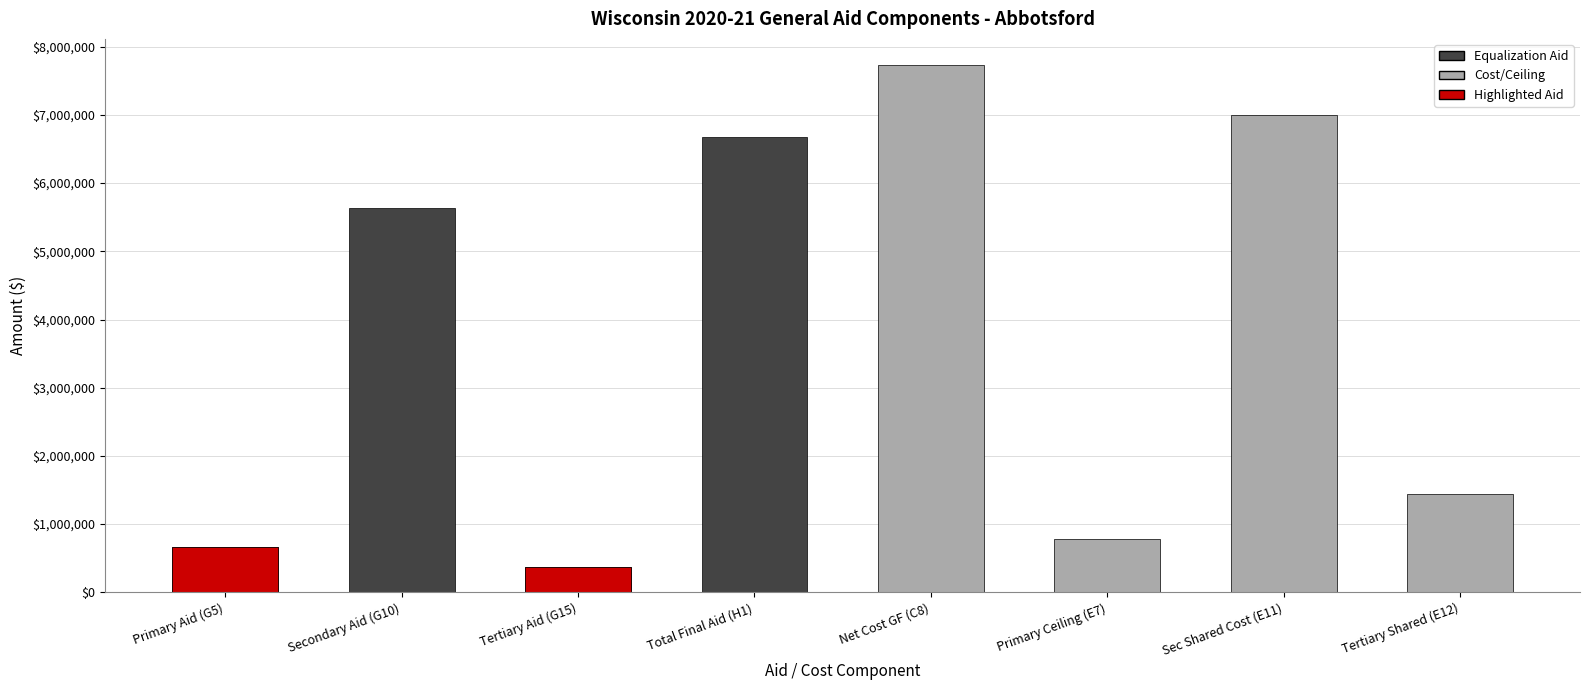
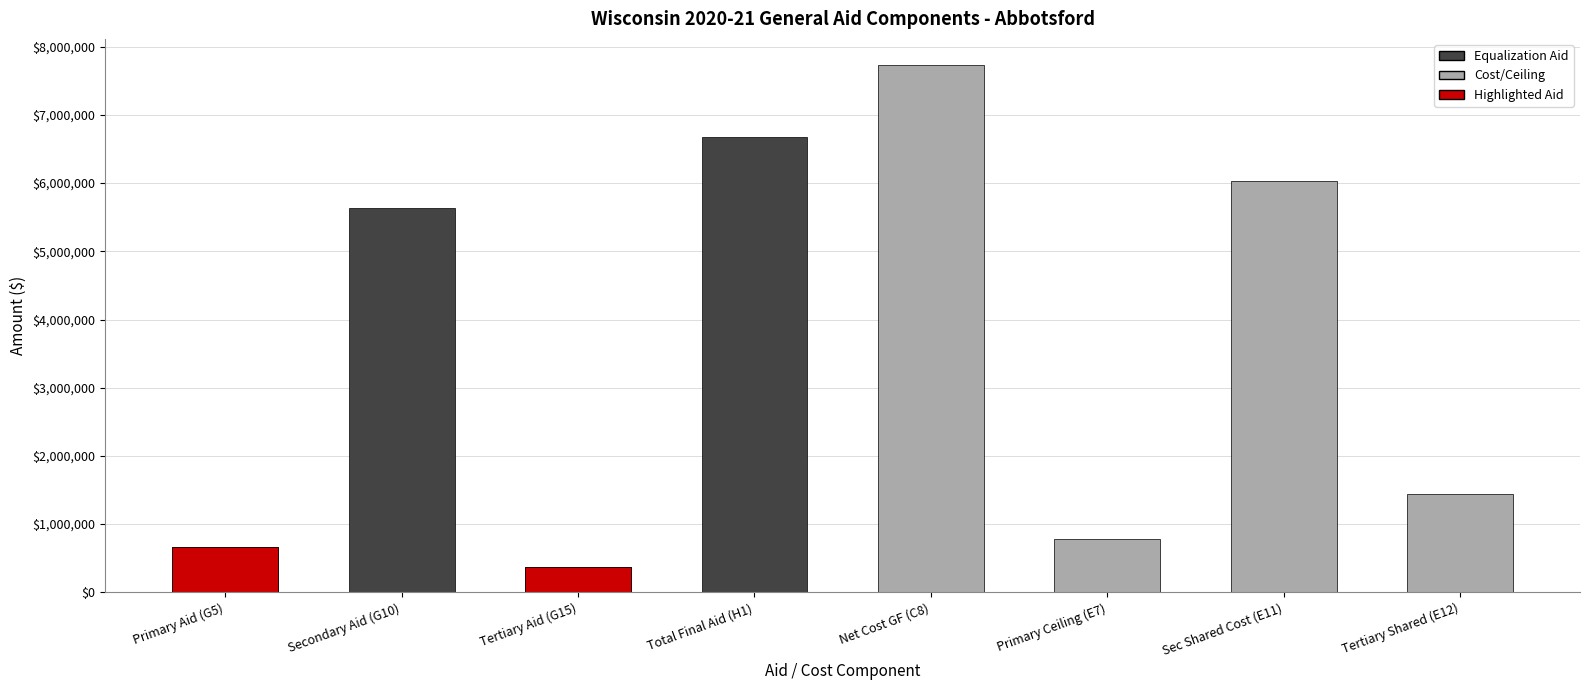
Cost/Ceiling, Sec Shared Cost (E11): $7,000,000 -> $6,000,000
